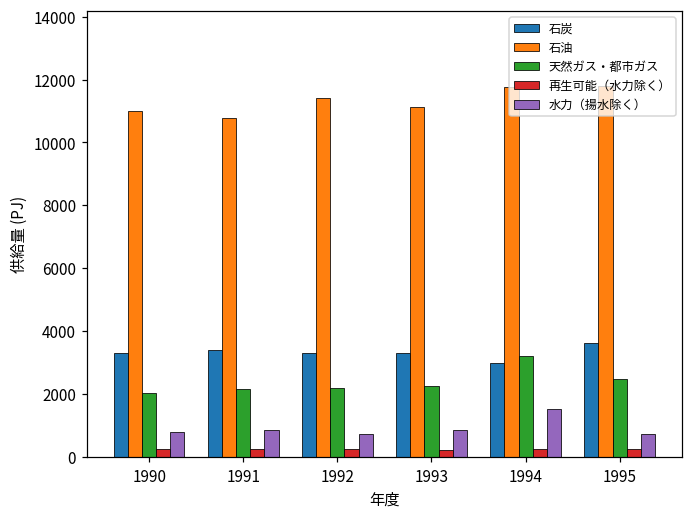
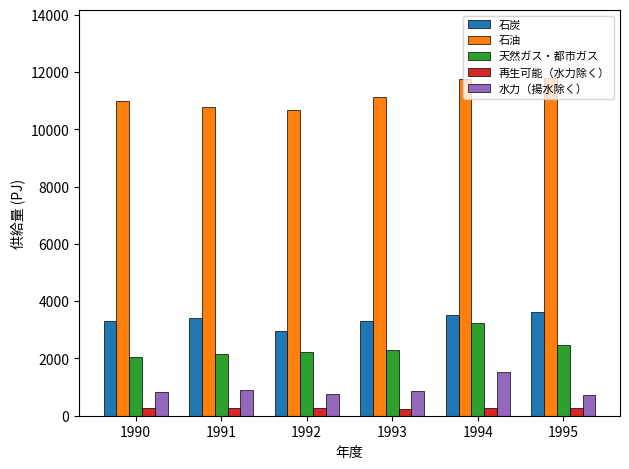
石炭, 1992: 3300 -> 3000
石油, 1992: 11400 -> 10700
石炭, 1994: 3000 -> 3500
